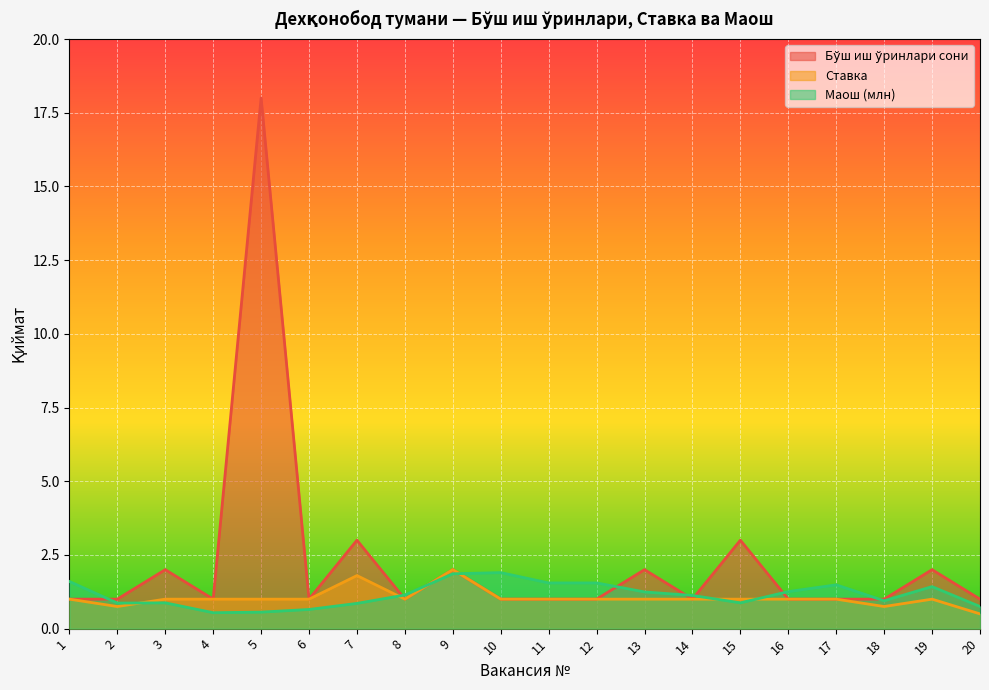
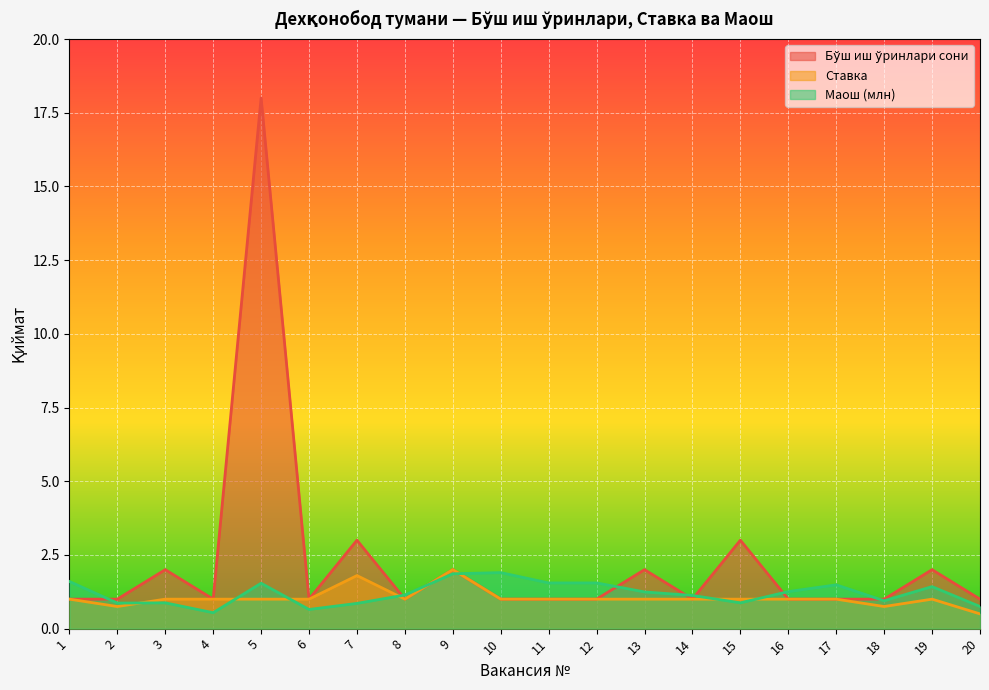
Маош (млн), 5: 0.6 -> 1.5
